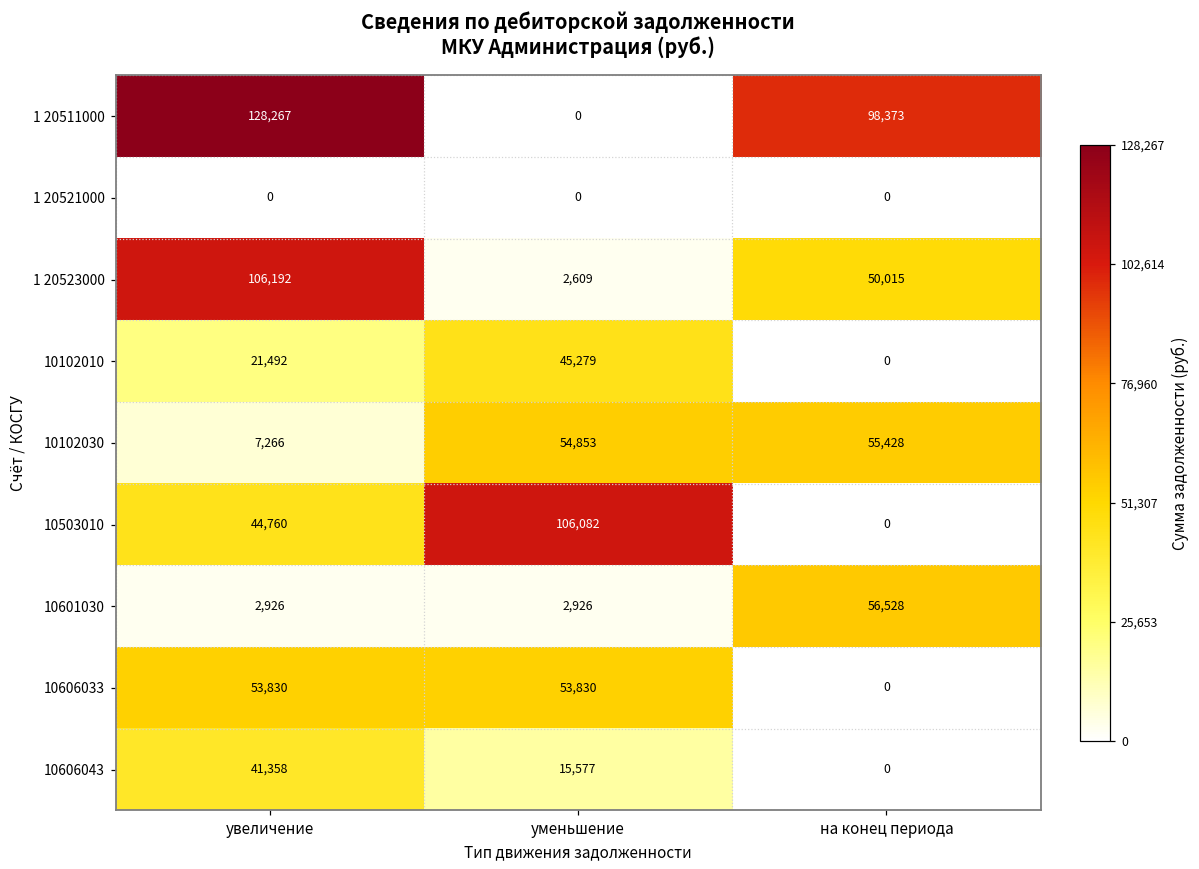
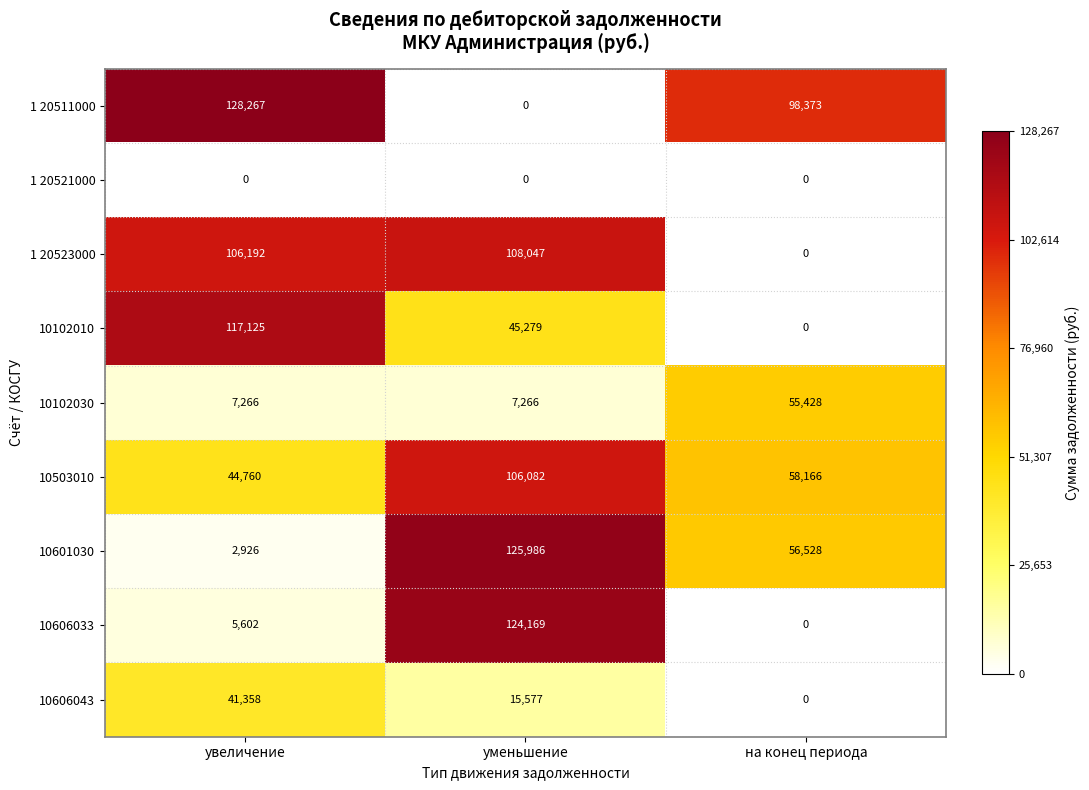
1 20523000, уменьшение: 2,609 -> 108,047
1 20523000, на конец периода: 50,015 -> 0
10102010, увеличение: 21,492 -> 117,125
10102030, уменьшение: 54,853 -> 7,266
10503010, на конец периода: 0 -> 58,166
10601030, уменьшение: 2,926 -> 125,986
10606033, увеличение: 53,830 -> 5,602
10606033, уменьшение: 53,830 -> 124,169
